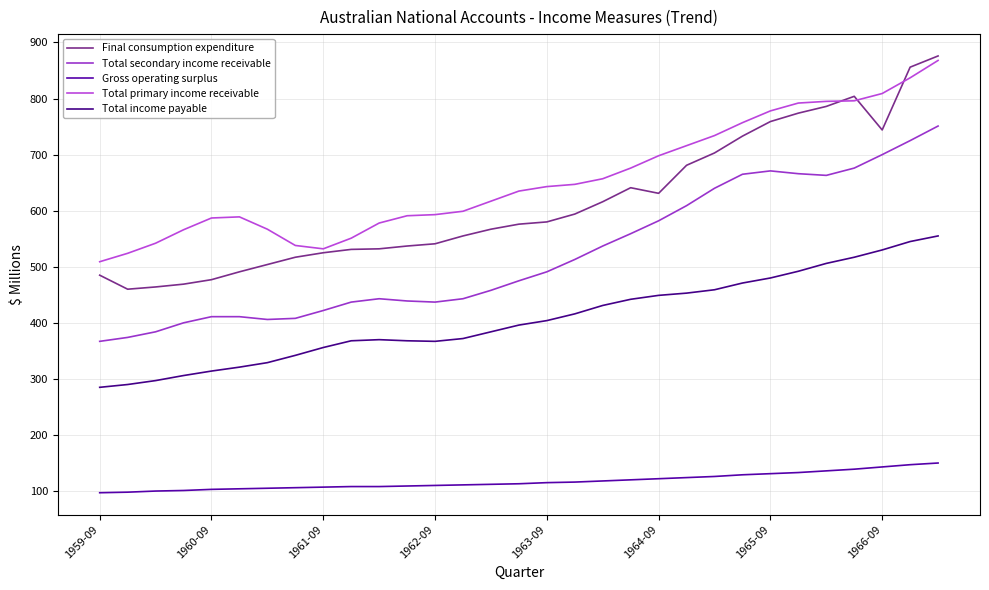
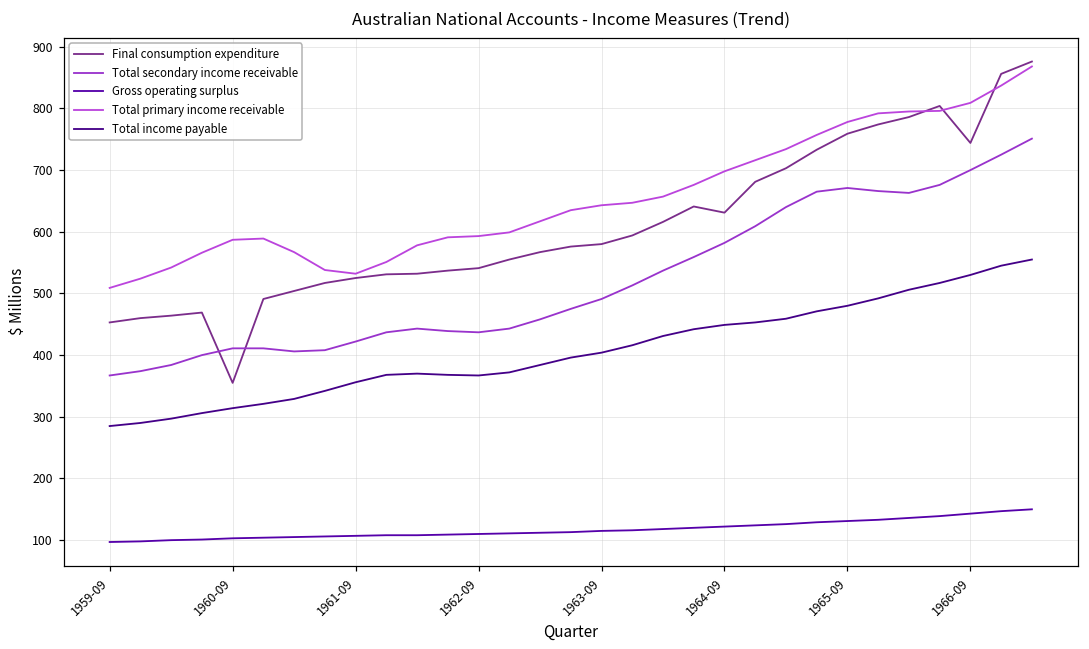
Final consumption expenditure, 1959-09: 490 -> 450
Final consumption expenditure, 1960-09: 480 -> 360
